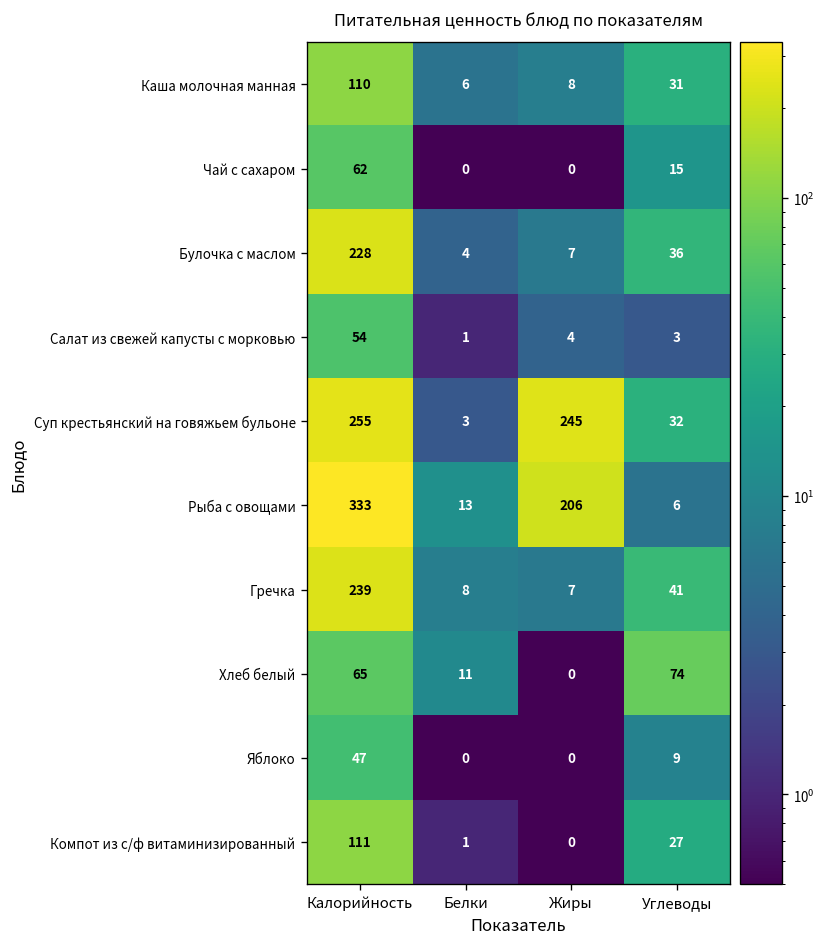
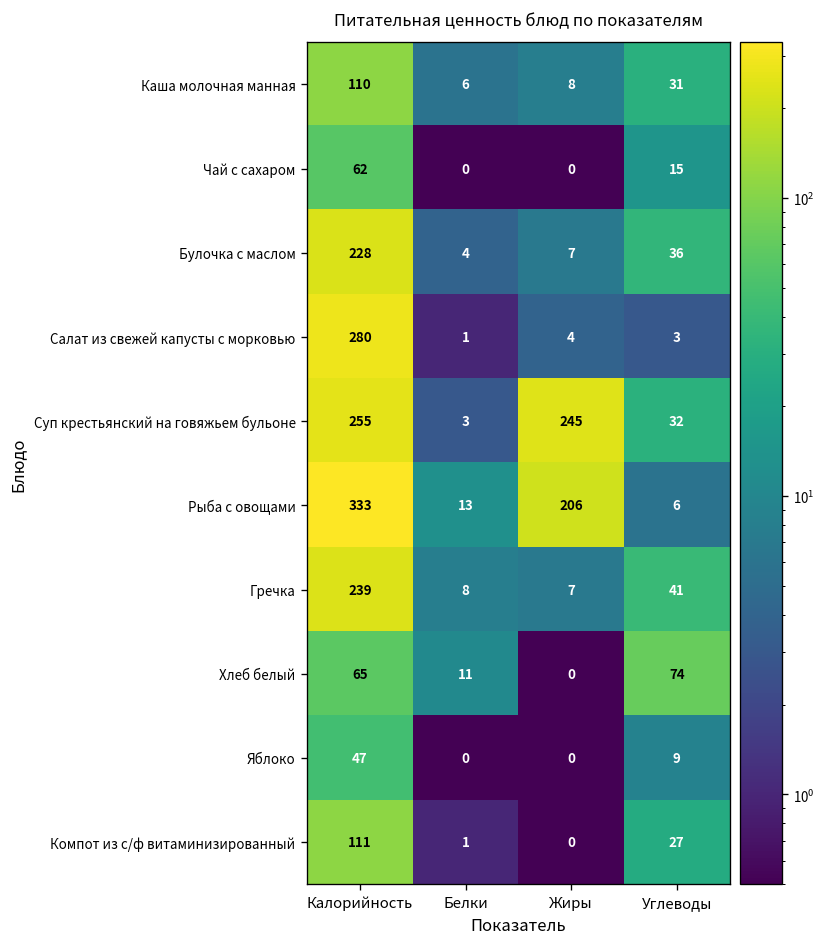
Салат из свежей капусты с морковью, Калорийность: 54 -> 280
